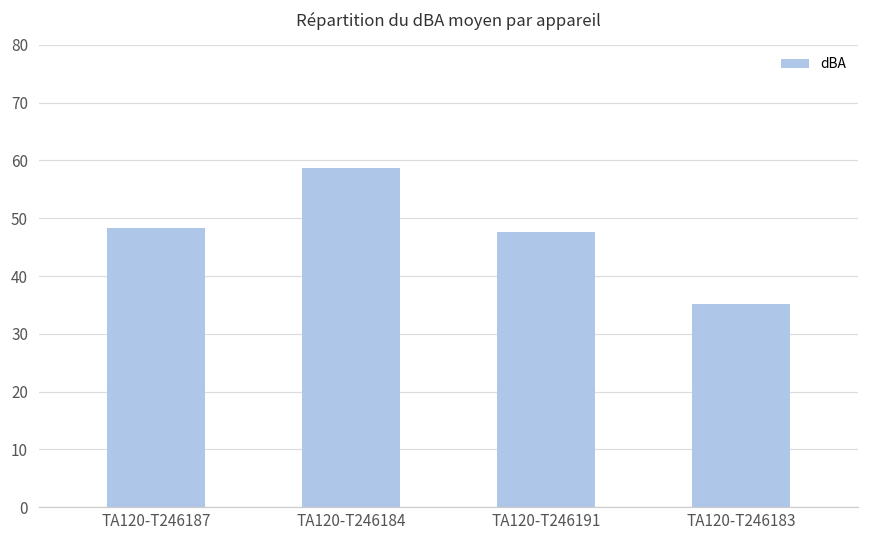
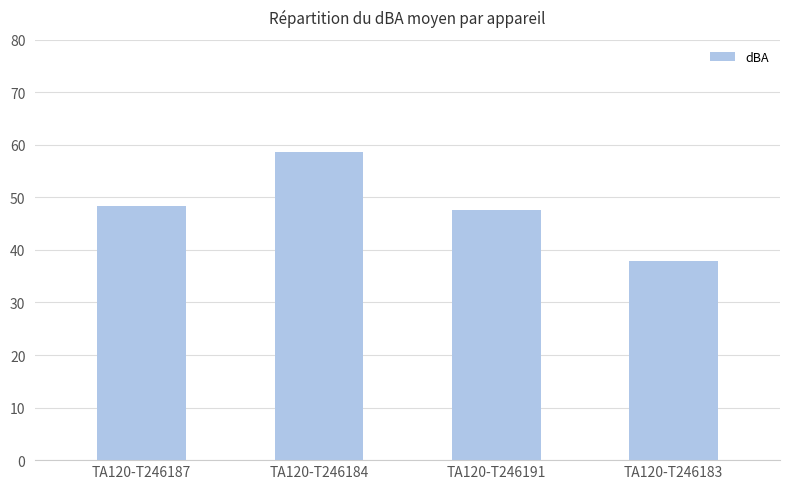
TA120-T246183: 35 -> 38
